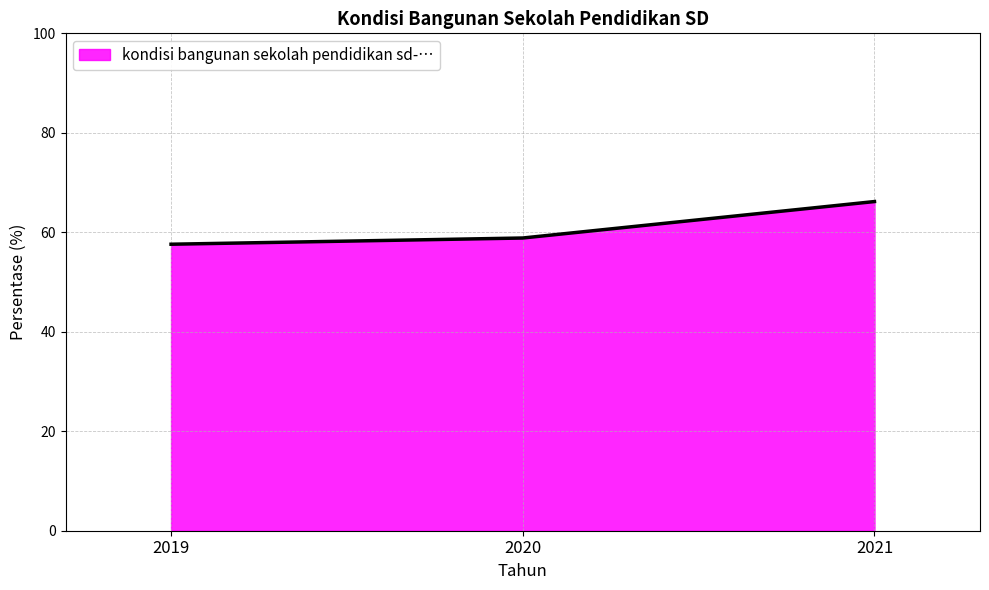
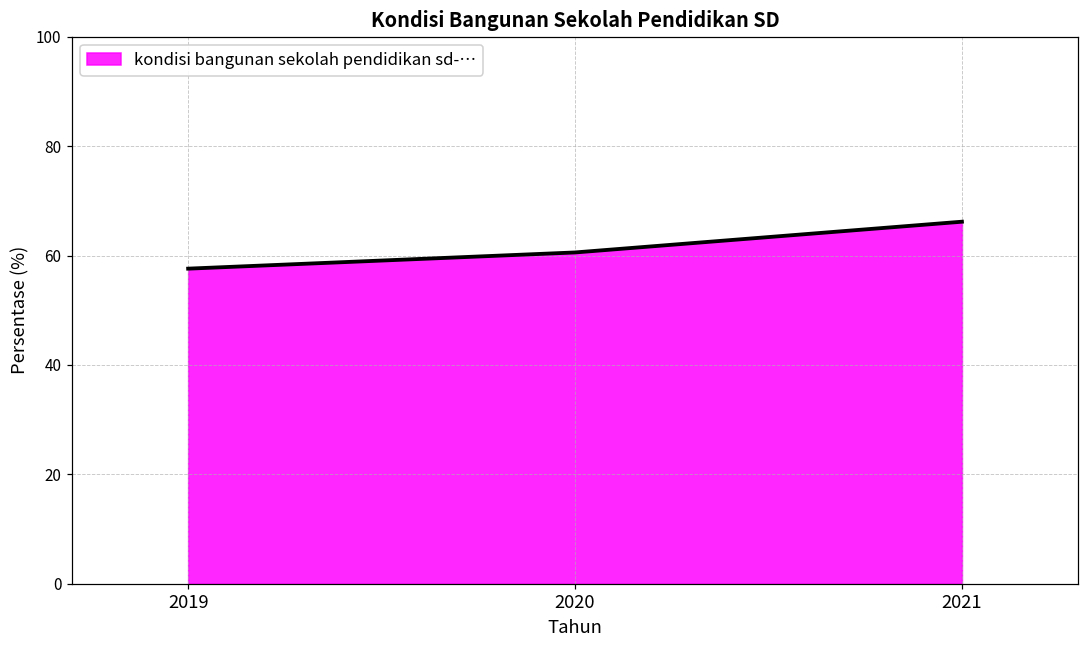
2020: 59 -> 61
